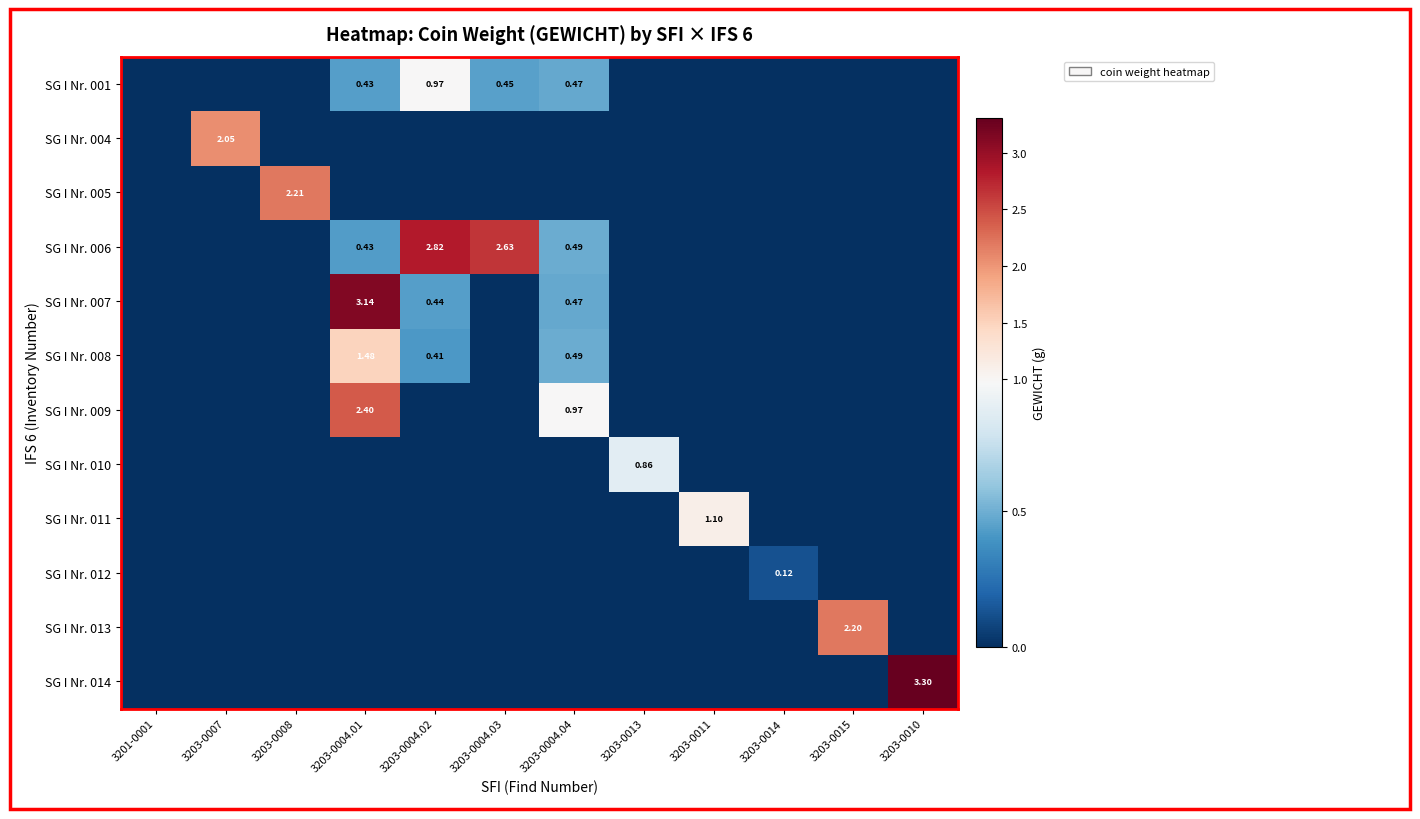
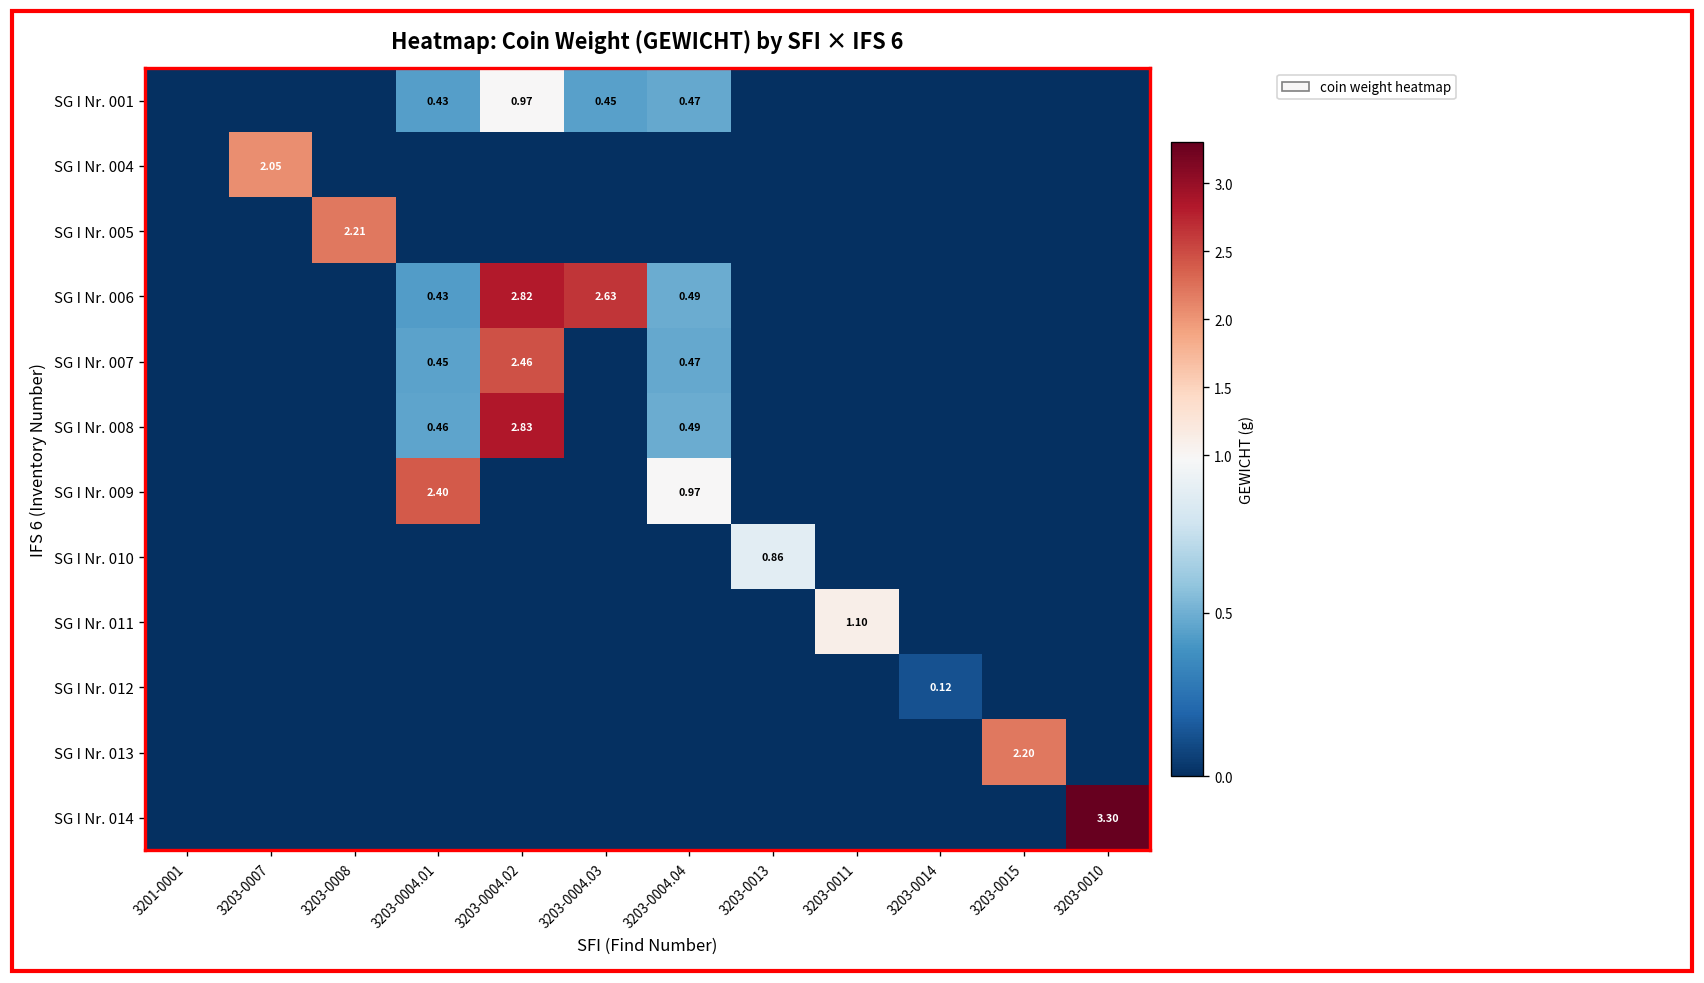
SG I Nr. 007, 3203-0004.01: 3.14 -> 0.45
SG I Nr. 007, 3203-0004.02: 0.44 -> 2.46
SG I Nr. 008, 3203-0004.01: 1.48 -> 0.46
SG I Nr. 008, 3203-0004.02: 0.41 -> 2.83
